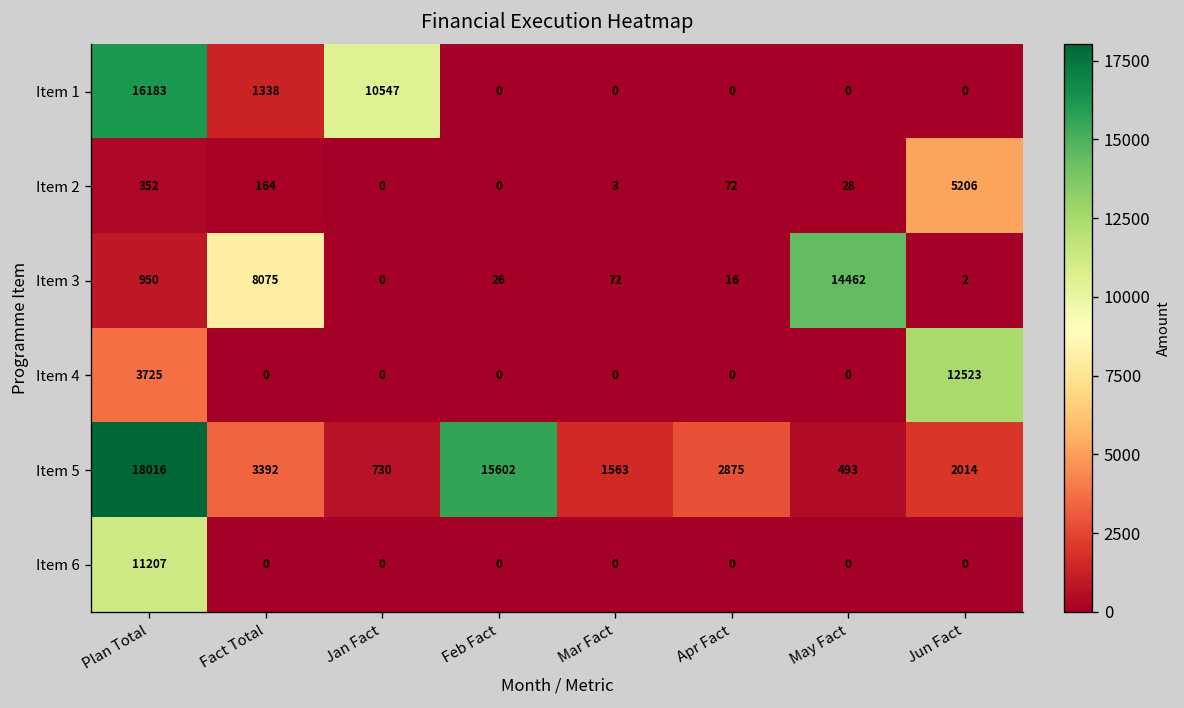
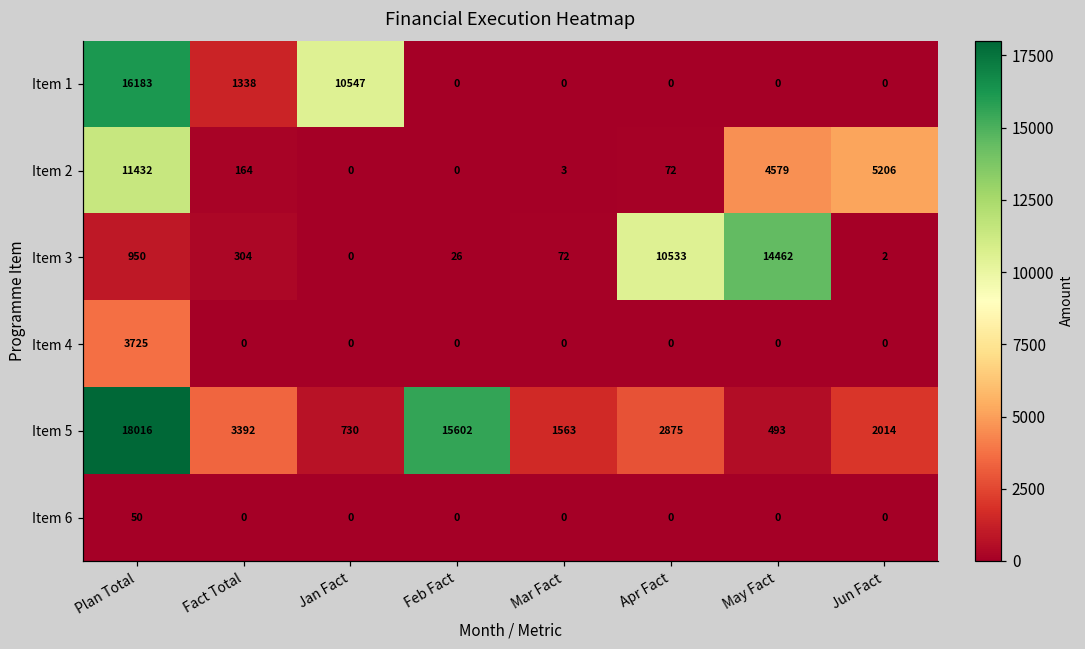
Item 2, Plan Total: 352 -> 11432
Item 2, May Fact: 28 -> 4579
Item 3, Fact Total: 8075 -> 304
Item 3, Apr Fact: 16 -> 10533
Item 4, Jun Fact: 12523 -> 0
Item 6, Plan Total: 11207 -> 50
